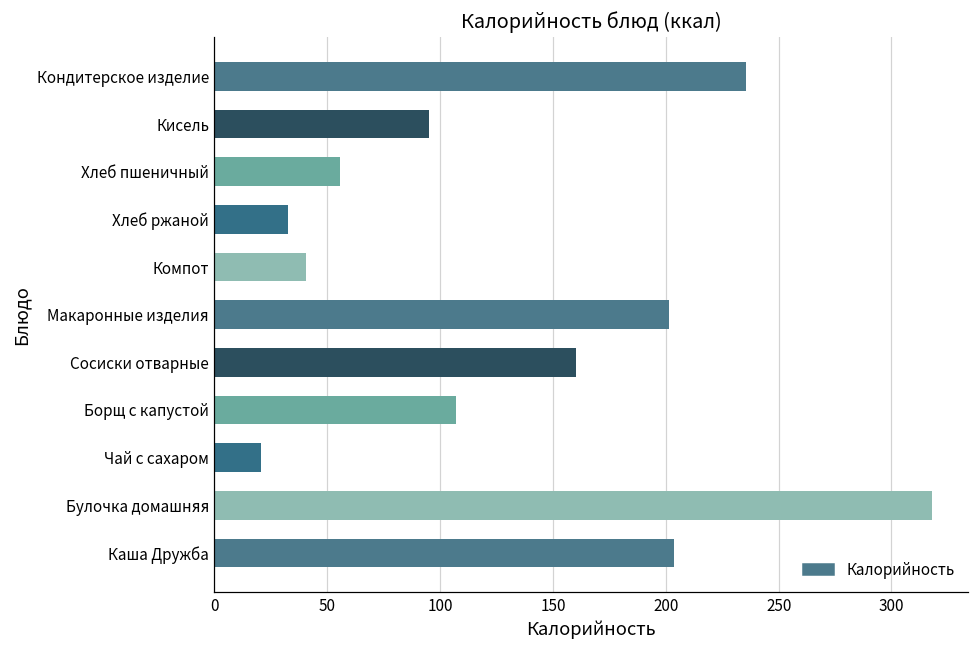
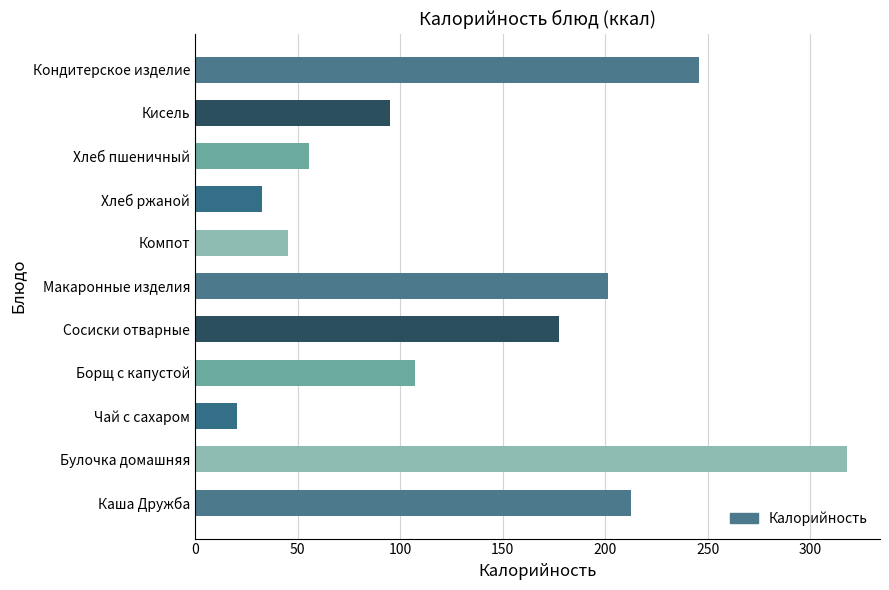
Кондитерское изделие: 235 -> 246
Компот: 40 -> 45
Сосиски отварные: 160 -> 177
Каша Дружба: 204 -> 213
